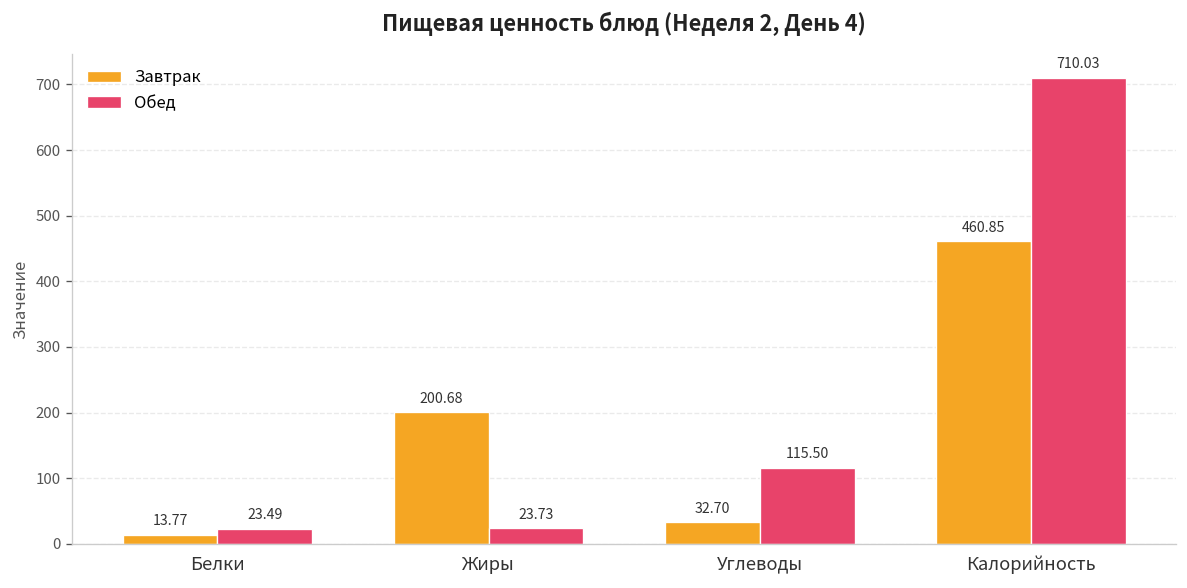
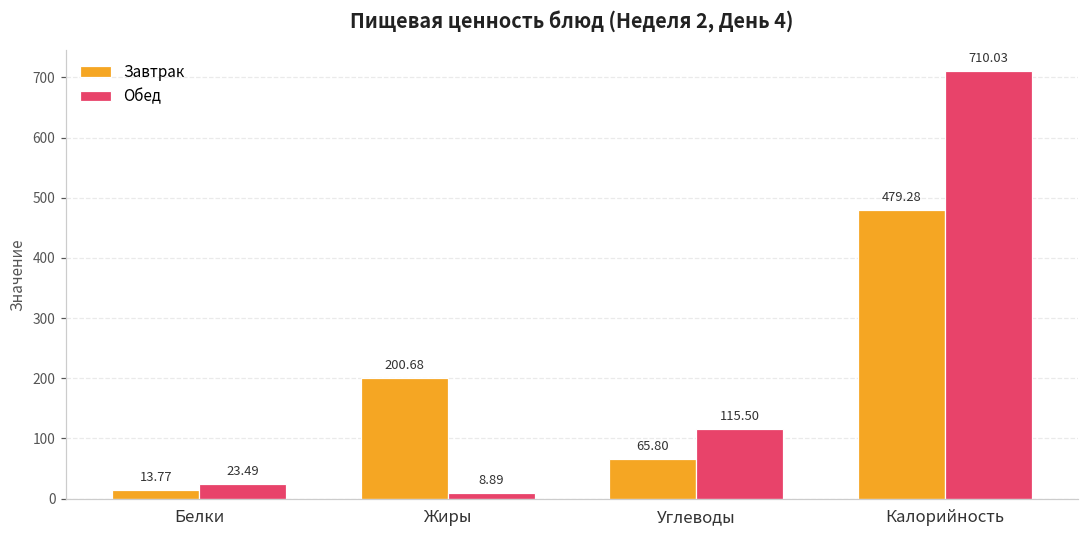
Обед, Жиры: 23.73 -> 8.89
Завтрак, Углеводы: 32.70 -> 65.80
Завтрак, Калорийность: 460.85 -> 479.28
